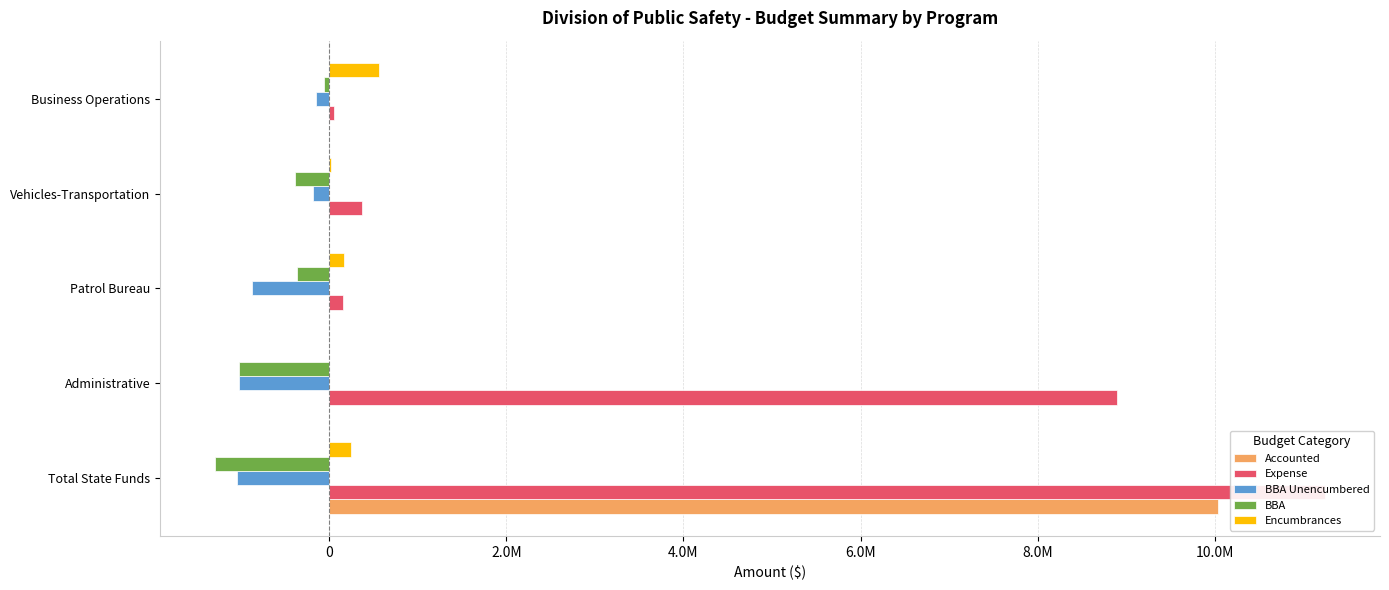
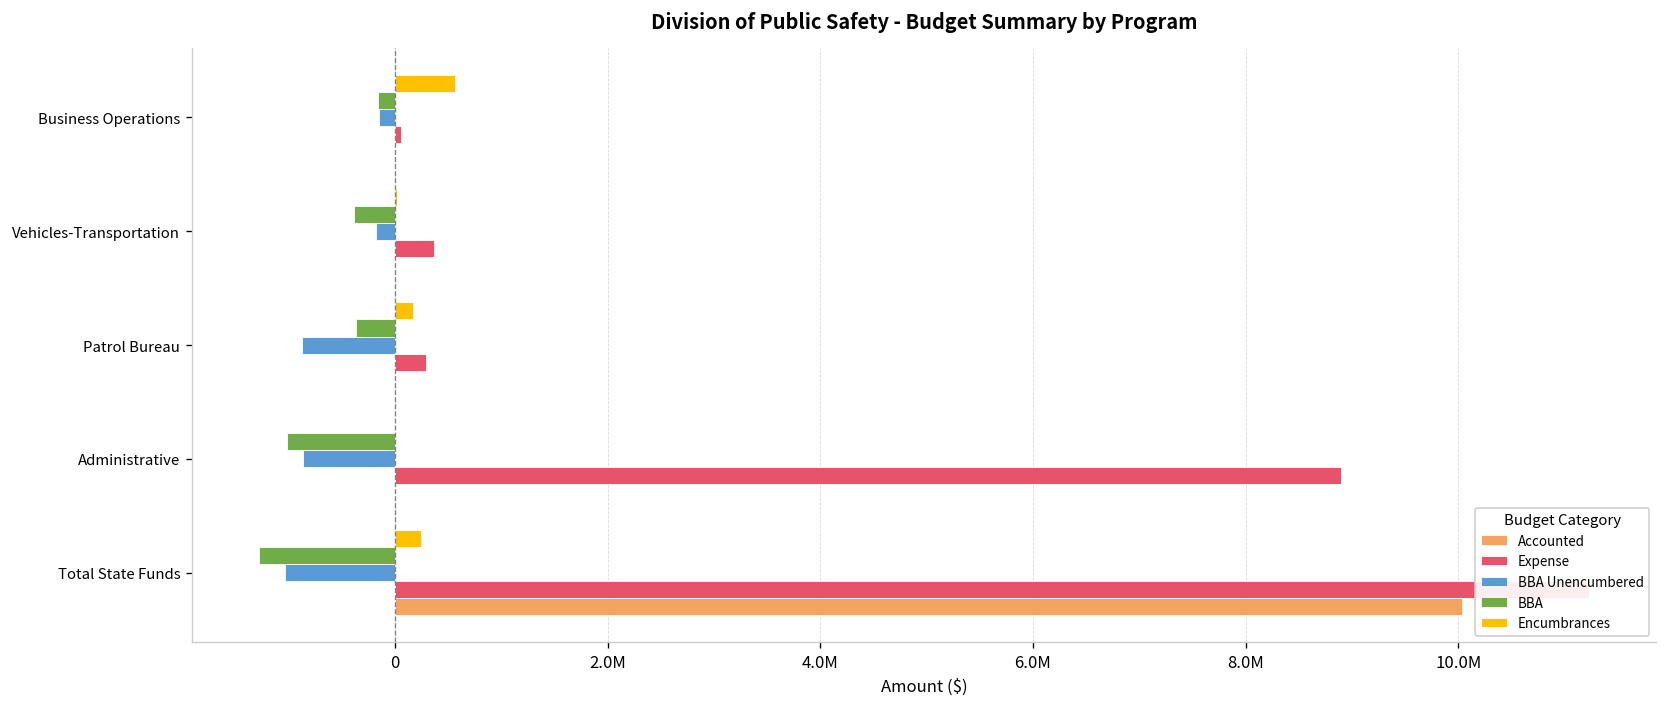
BBA, Business Operations: -100000 -> -200000
Expense, Patrol Bureau: 200000 -> 300000
BBA Unencumbered, Administrative: -1000000 -> -900000
